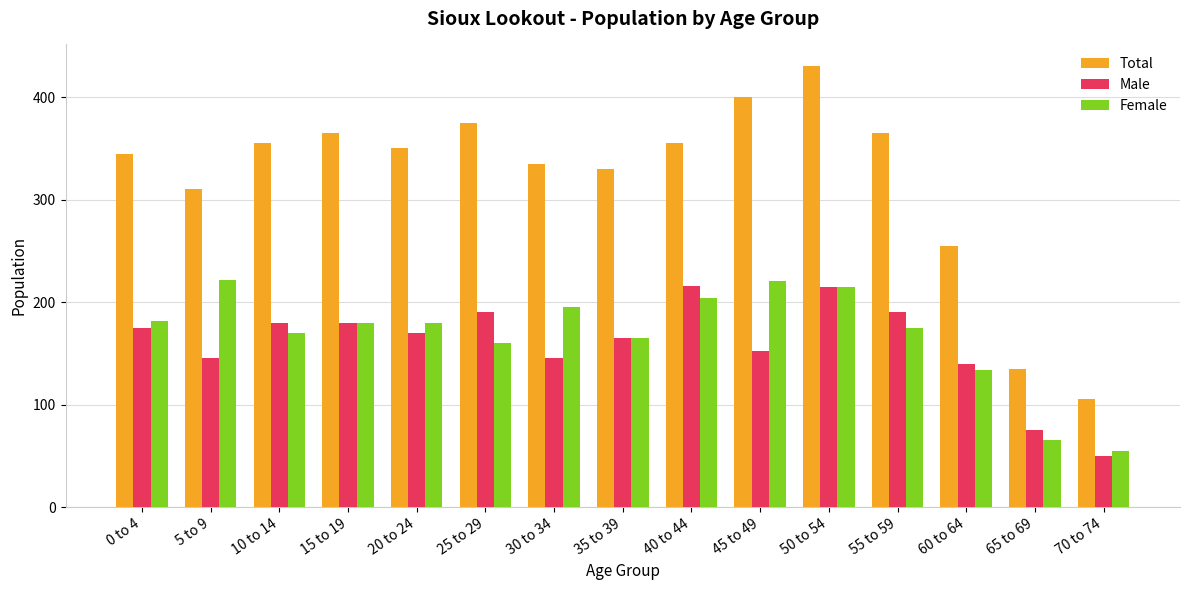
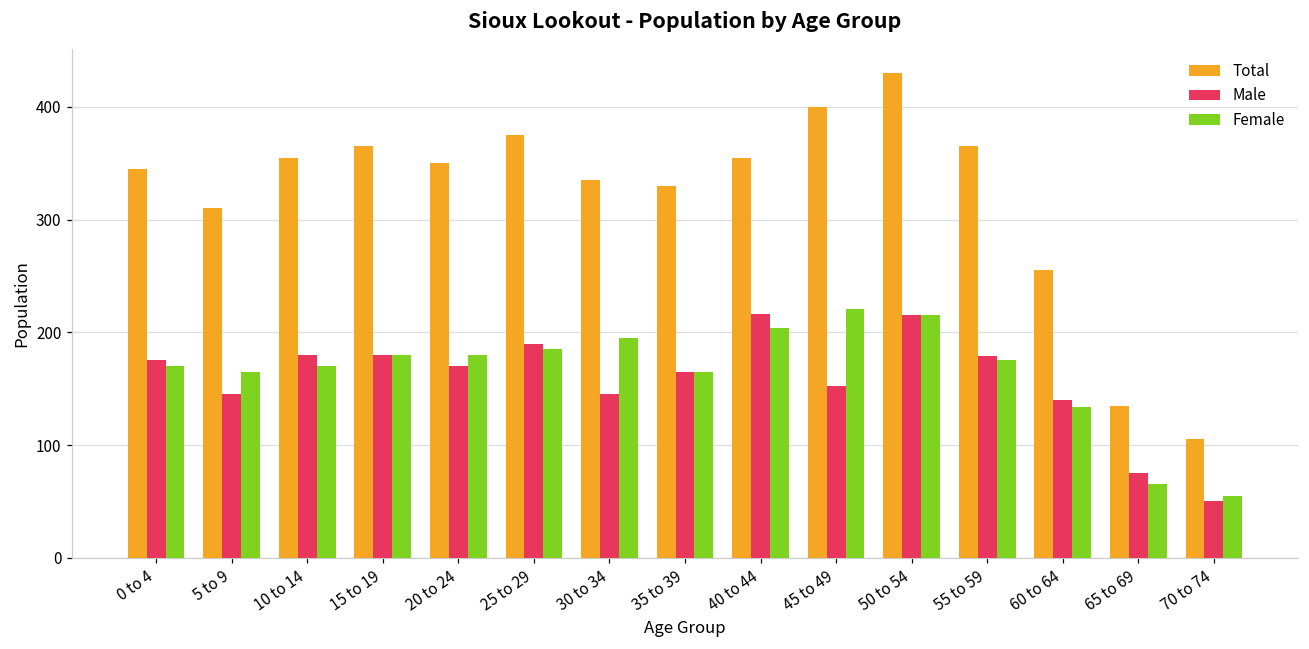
Female, 0 to 4: 182 -> 170
Female, 5 to 9: 222 -> 165
Female, 25 to 29: 160 -> 185
Male, 55 to 59: 190 -> 179
